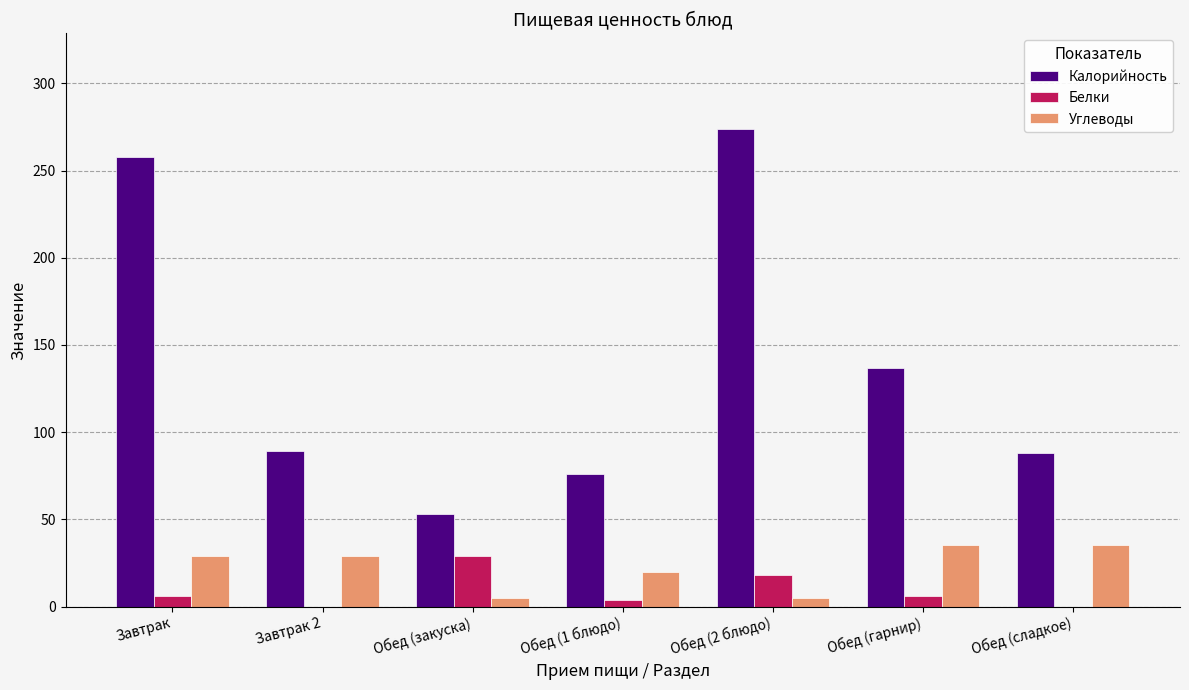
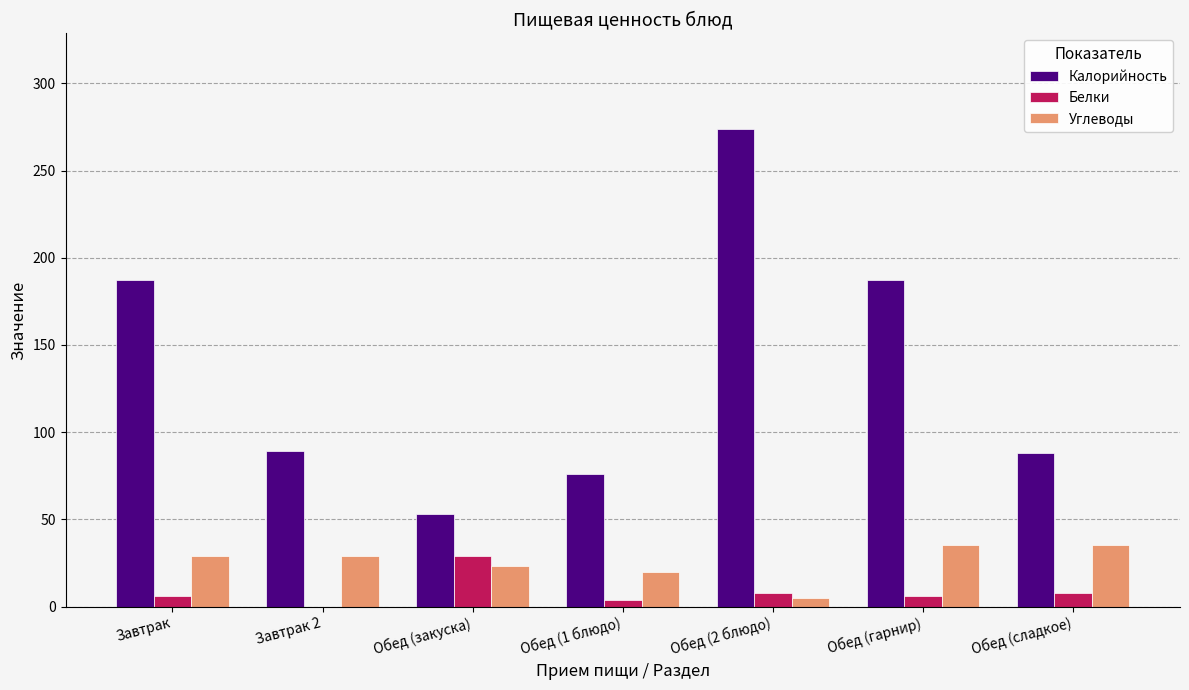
Калорийность, Завтрак: 258 -> 187
Углеводы, Обед (закуска): 5 -> 23
Белки, Обед (2 блюдо): 18 -> 8
Калорийность, Обед (гарнир): 137 -> 187
Белки, Обед (сладкое): 0 -> 8
